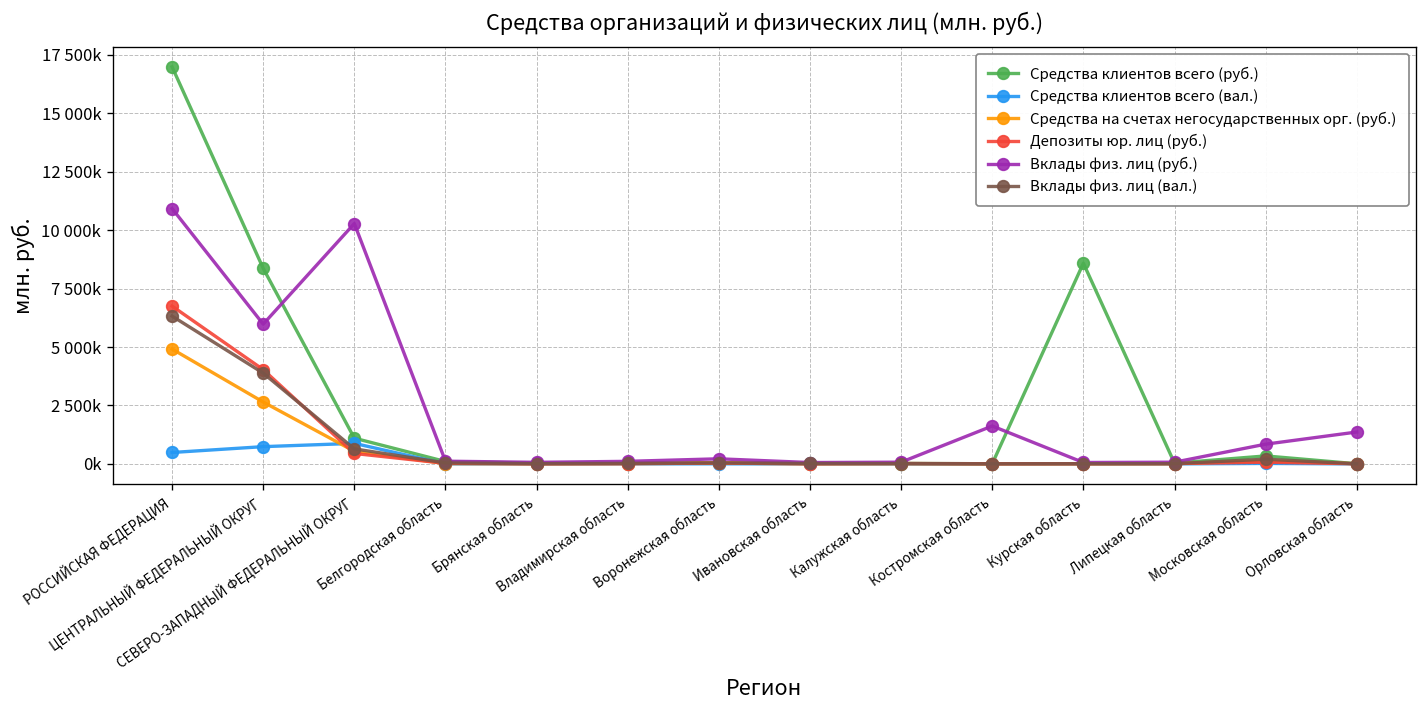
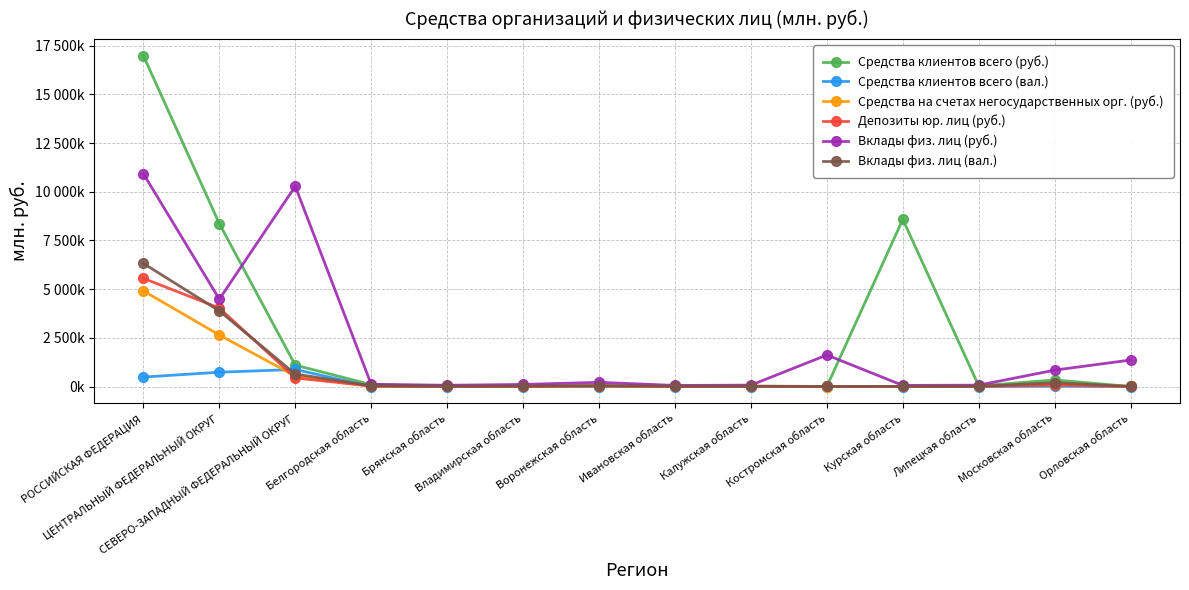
Депозиты юр. лиц (руб.), РОССИЙСКАЯ ФЕДЕРАЦИЯ: 6800000 -> 5600000
Вклады физ. лиц (руб.), ЦЕНТРАЛЬНЫЙ ФЕДЕРАЛЬНЫЙ ОКРУГ: 6000000 -> 4500000
